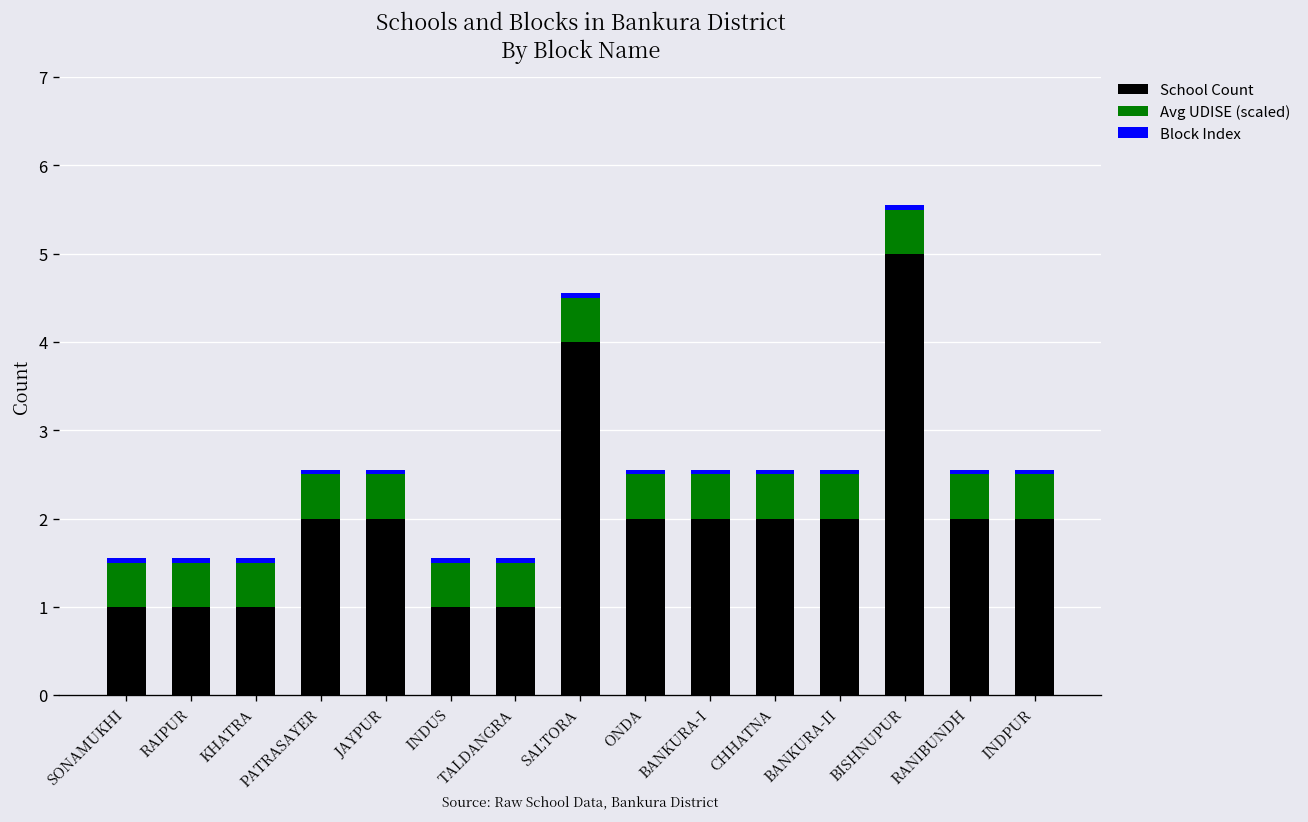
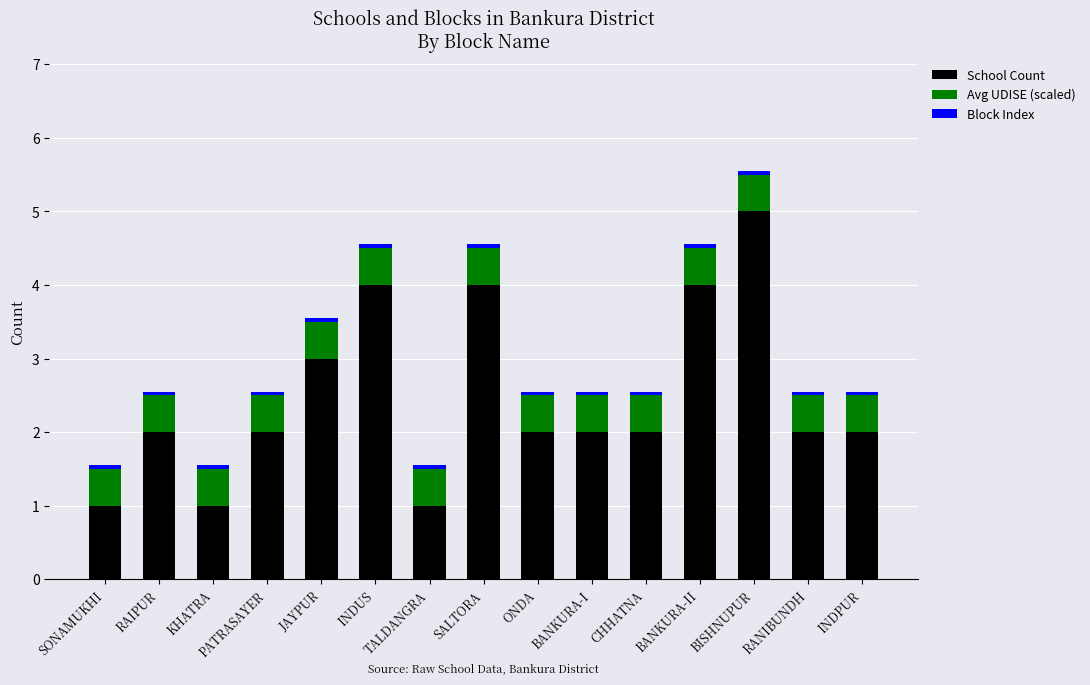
School Count, RAIPUR: 1 -> 2
School Count, JAYPUR: 2 -> 3
School Count, INDUS: 1 -> 4
School Count, BANKURA-II: 2 -> 4
